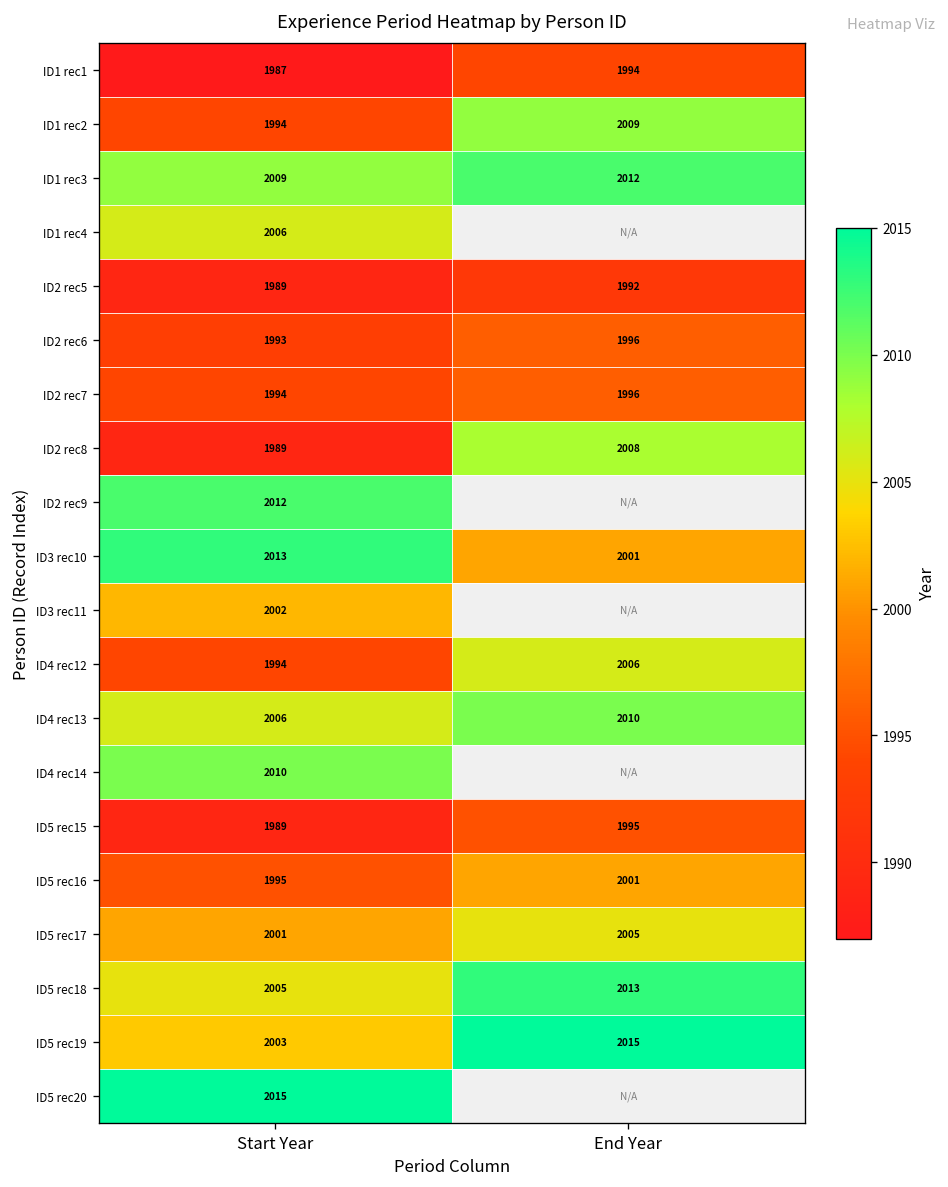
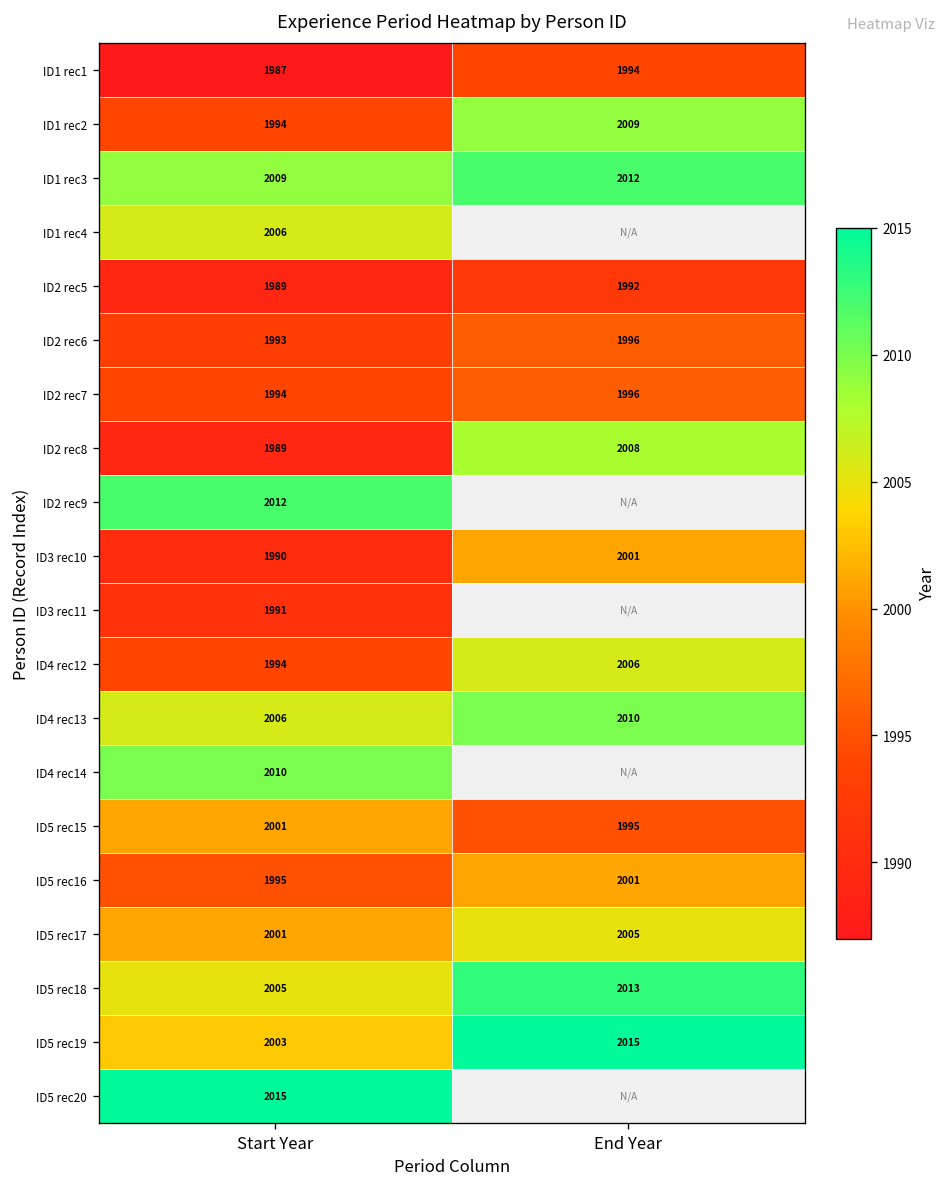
ID3 rec10, Start Year: 2013 -> 1990
ID3 rec11, Start Year: 2002 -> 1991
ID5 rec15, Start Year: 1989 -> 2001
